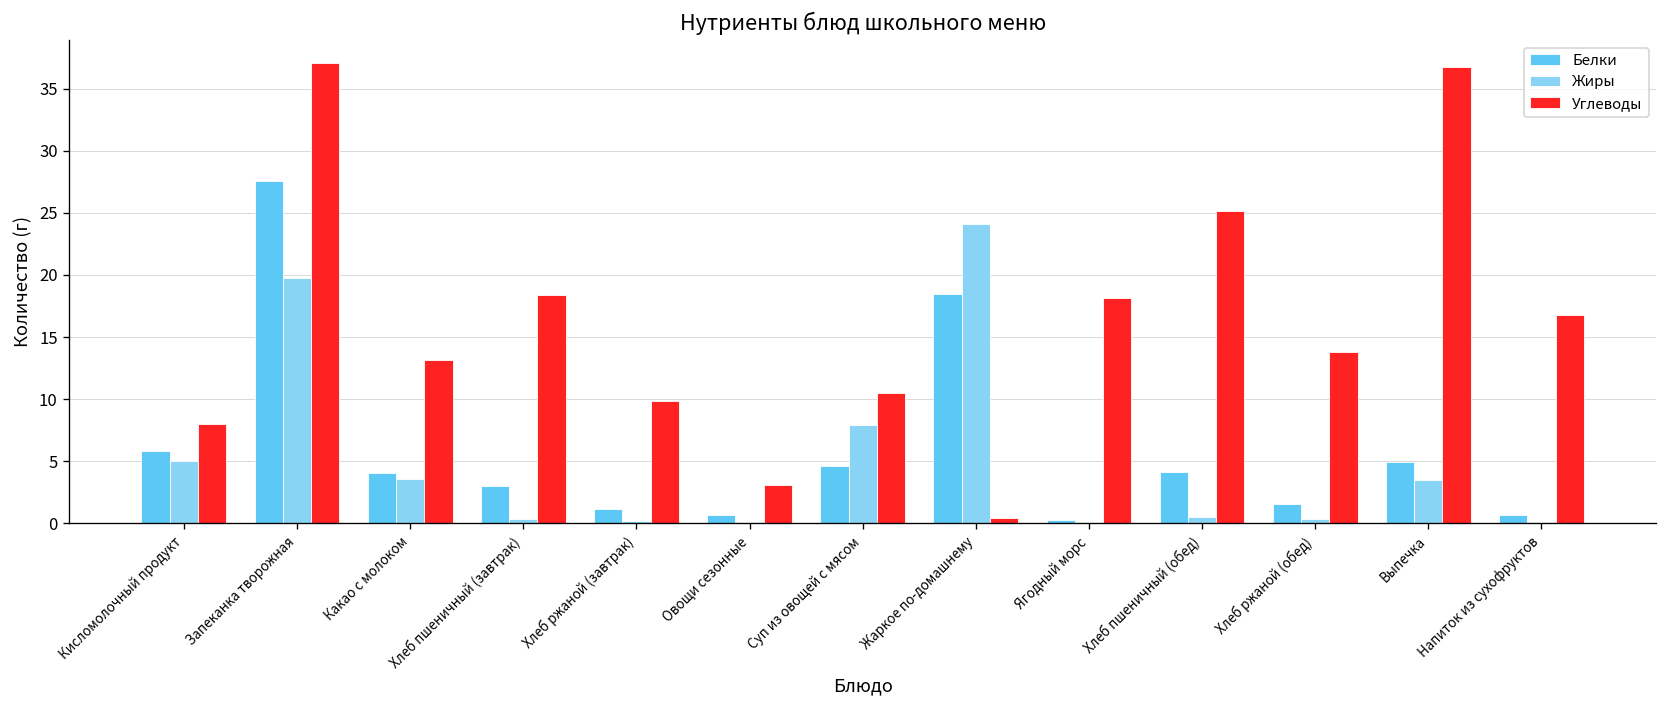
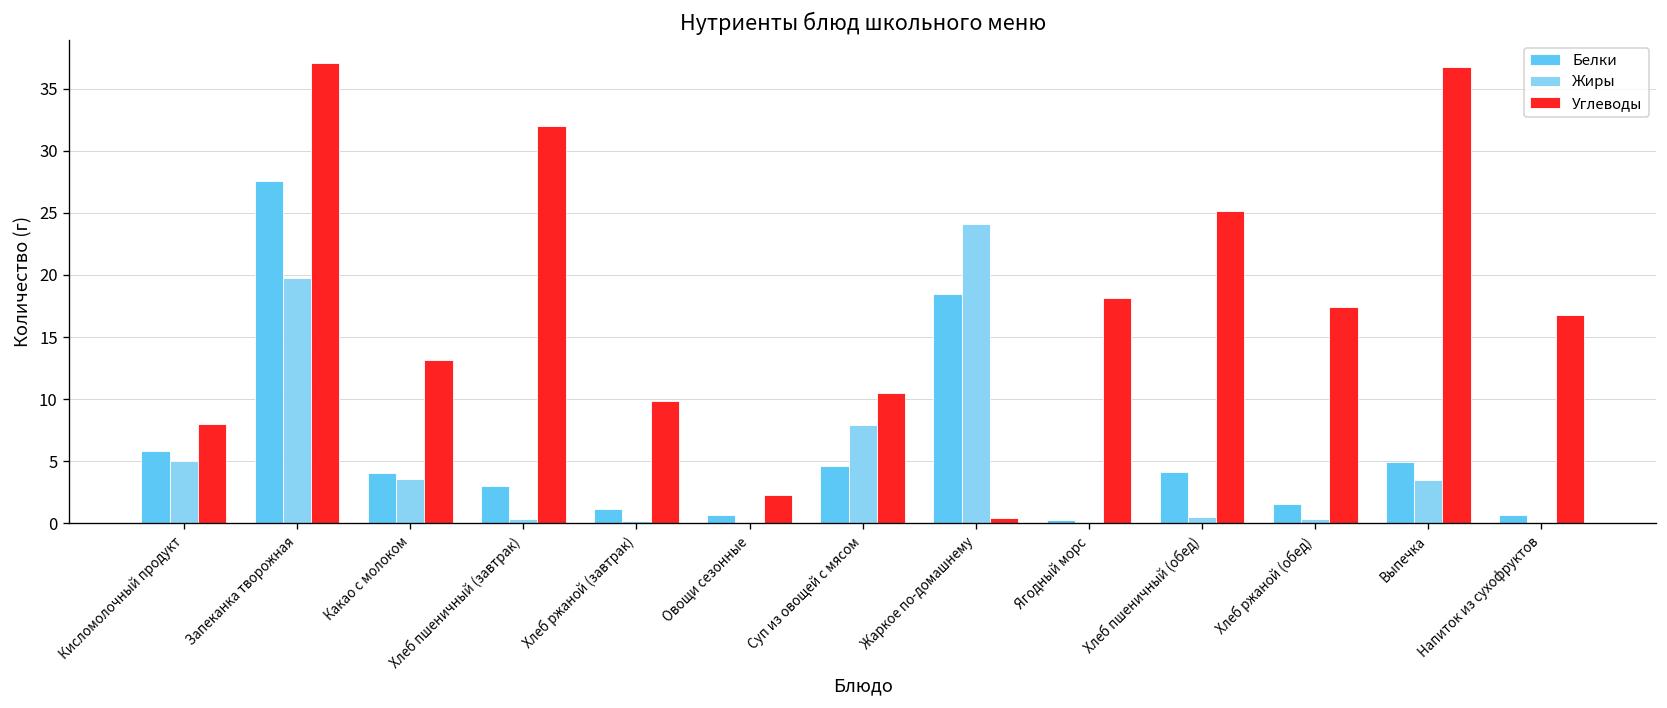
Углеводы, Хлеб пшеничный (завтрак): 18.4 -> 32.0
Углеводы, Овощи сезонные: 3.1 -> 2.3
Углеводы, Хлеб ржаной (обед): 13.8 -> 17.4
